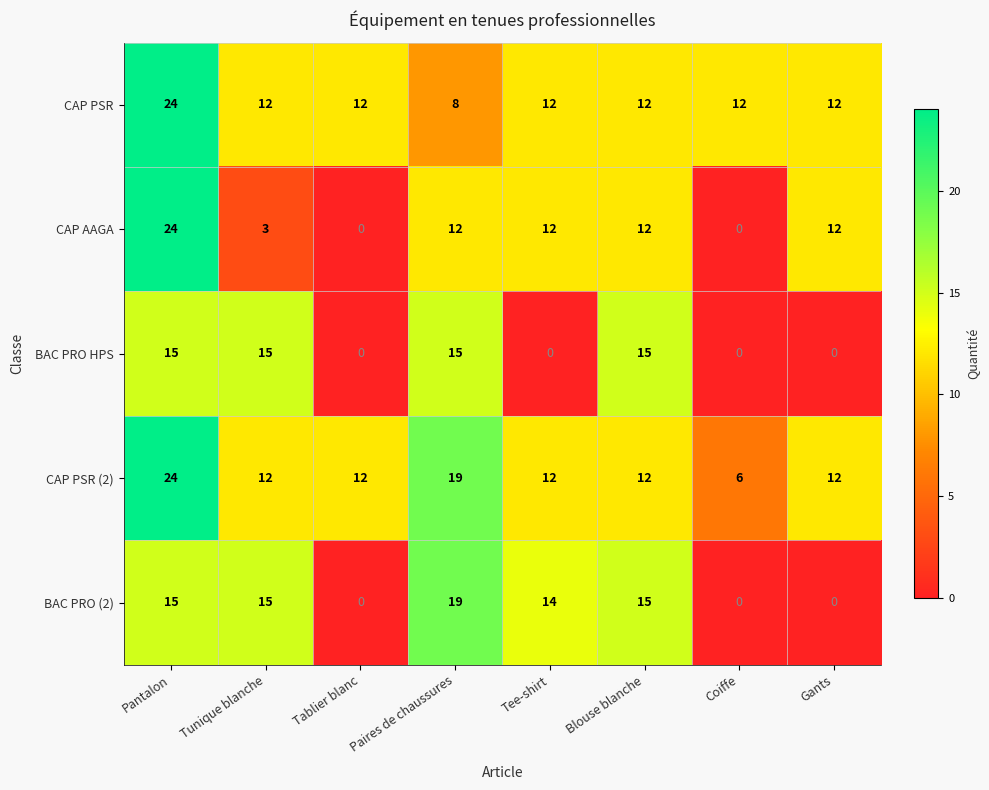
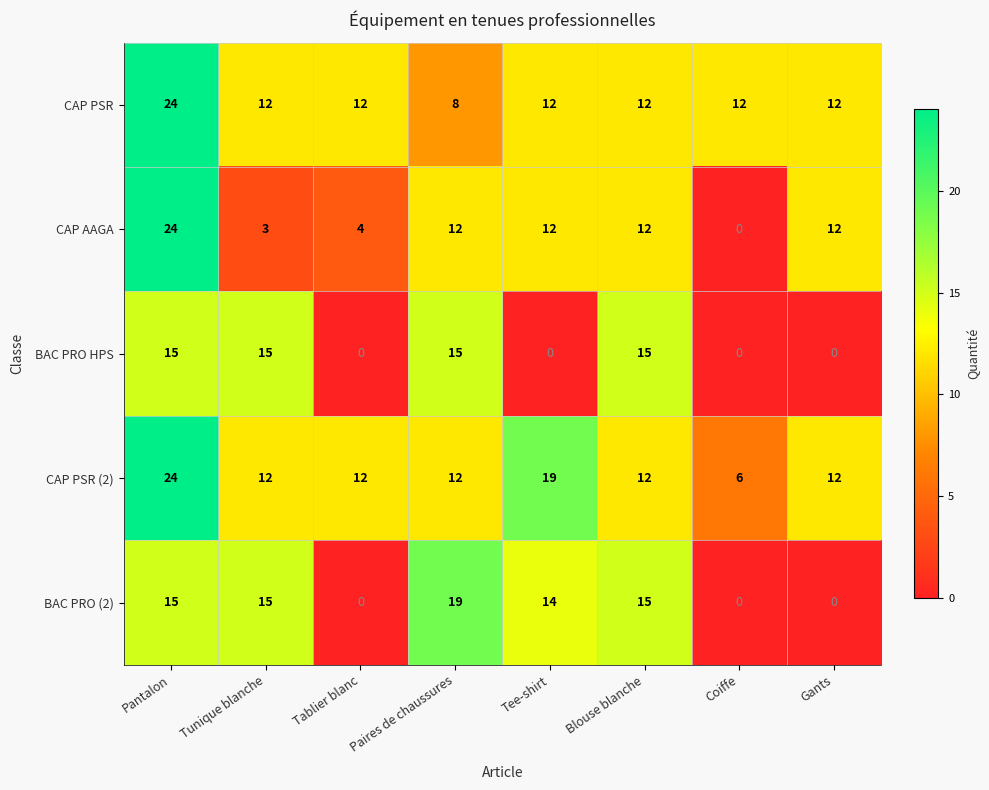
CAP AAGA, Tablier blanc: 0 -> 4
CAP PSR (2), Paires de chaussures: 19 -> 12
CAP PSR (2), Tee-shirt: 12 -> 19
